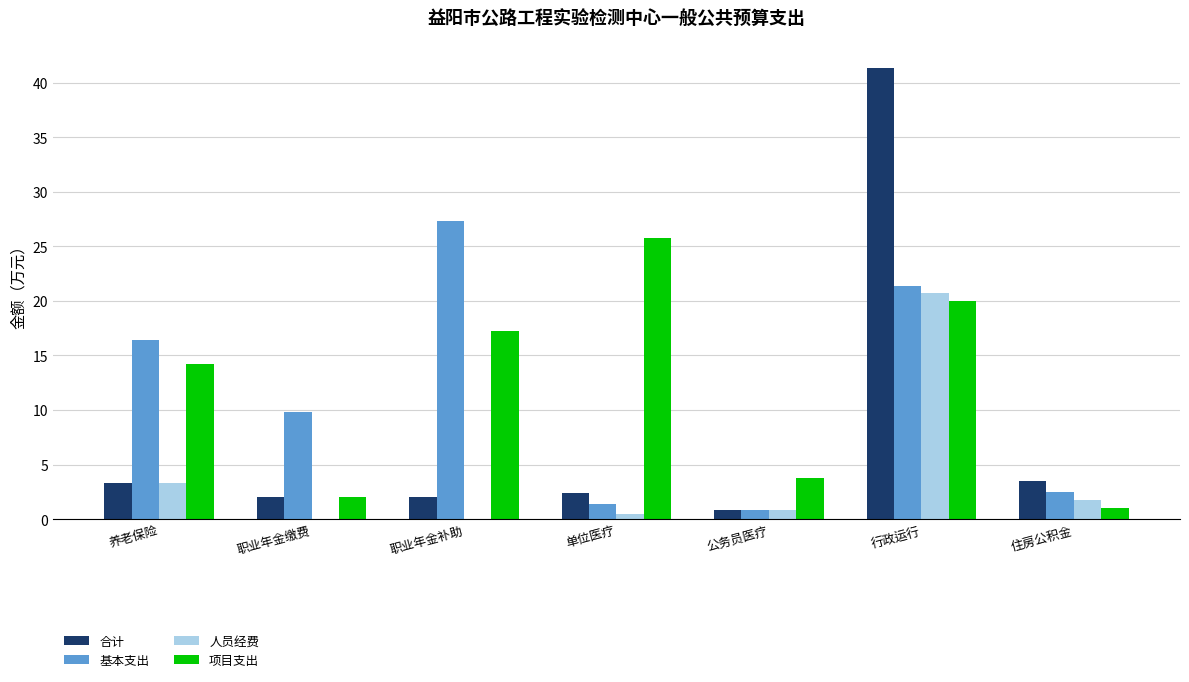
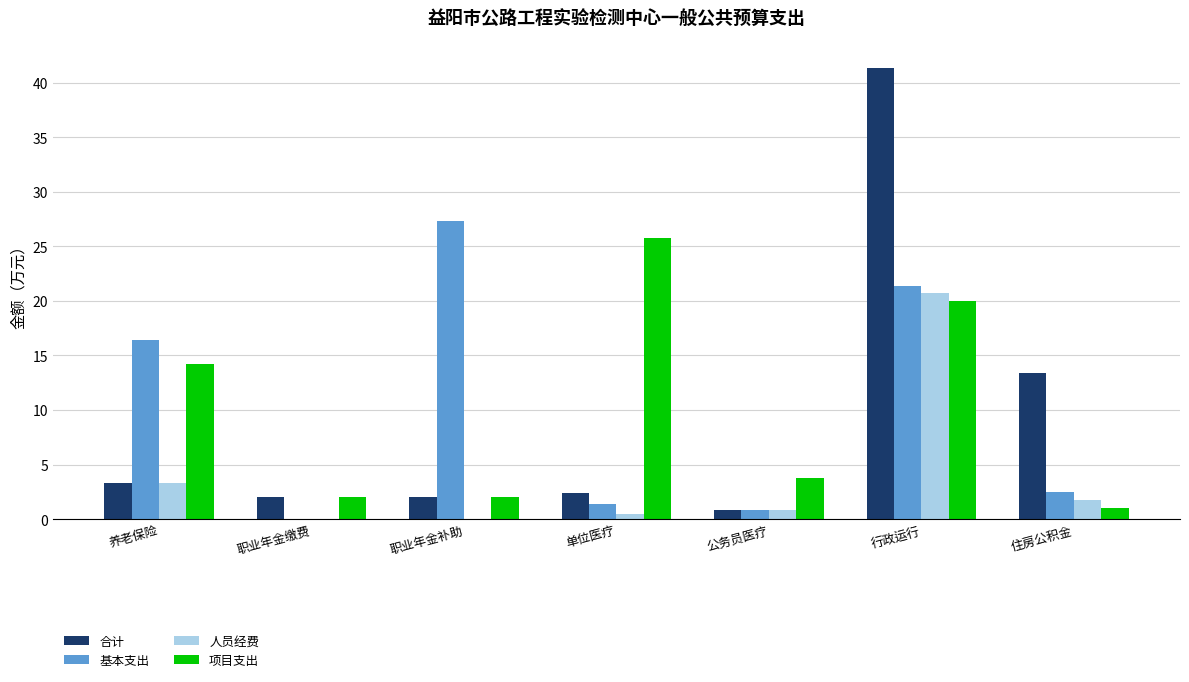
基本支出, 职业年金缴费: 9.8 -> 0.0
项目支出, 职业年金补助: 17.2 -> 2.0
合计, 住房公积金: 3.5 -> 13.4
